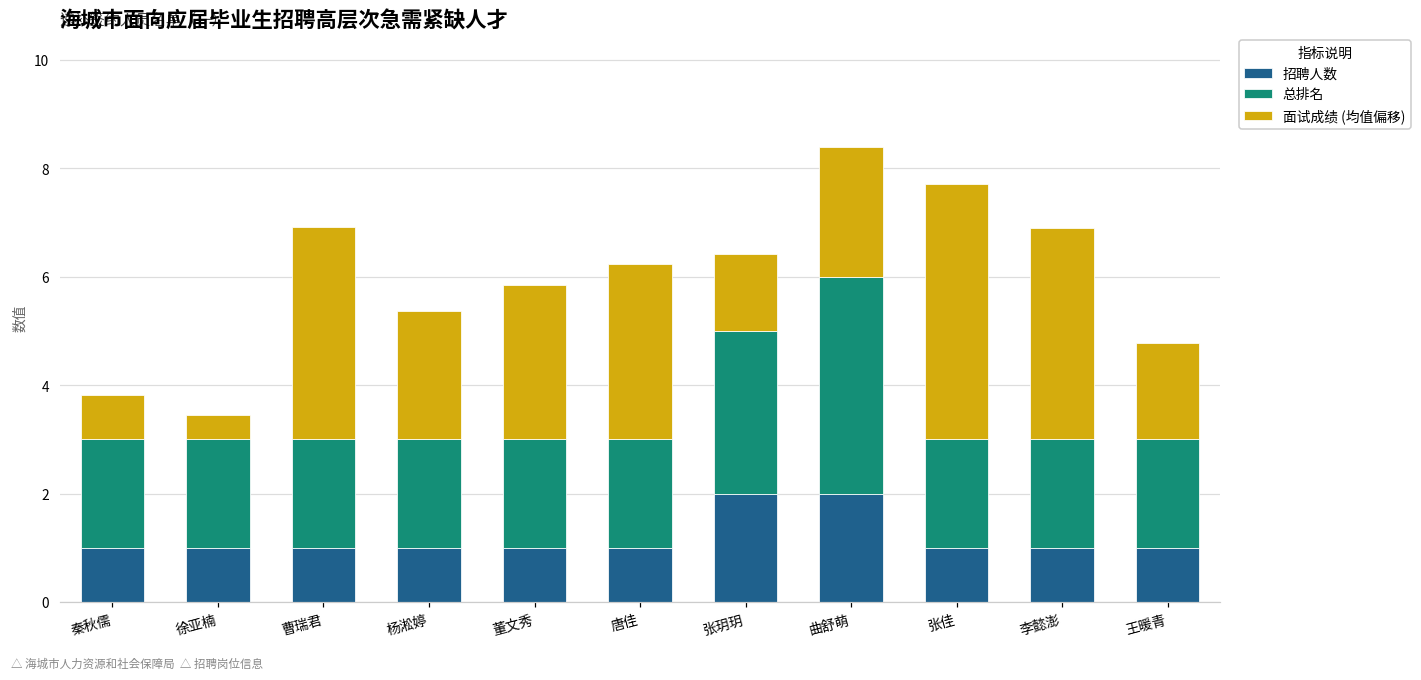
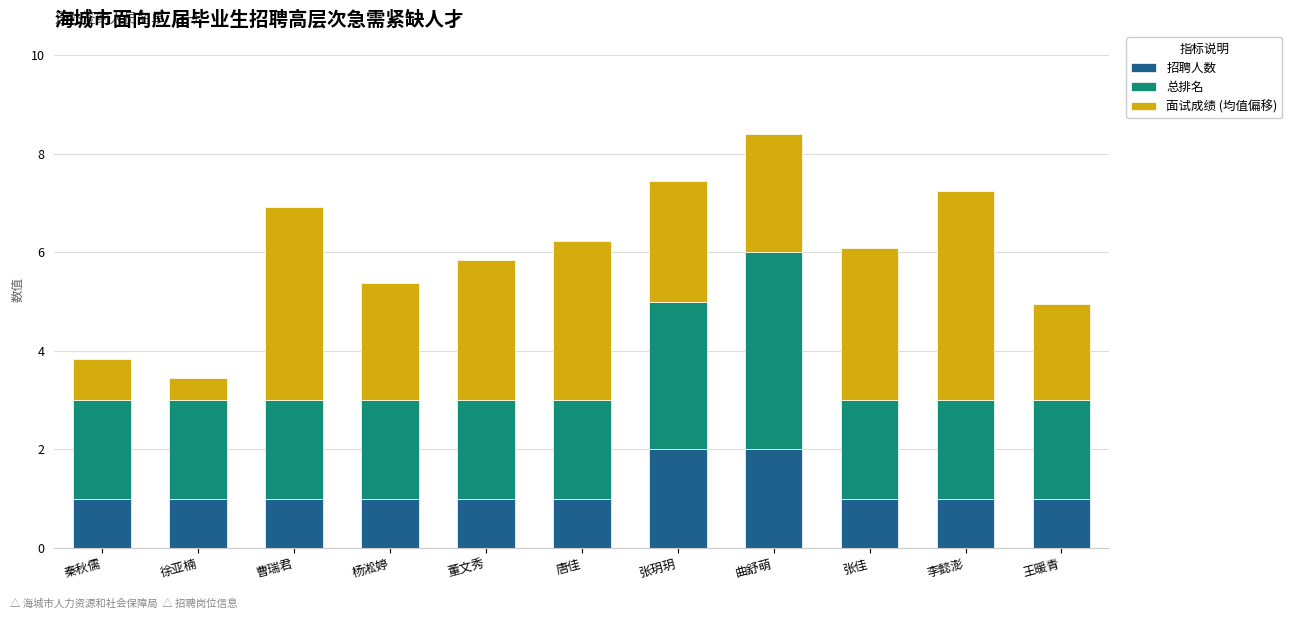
面试成绩 (均值偏移), 张玥玥: 1.4 -> 2.5
面试成绩 (均值偏移), 张佳: 4.7 -> 3.1
面试成绩 (均值偏移), 李懿澎: 3.9 -> 4.2
面试成绩 (均值偏移), 王暖青: 1.8 -> 2.0
